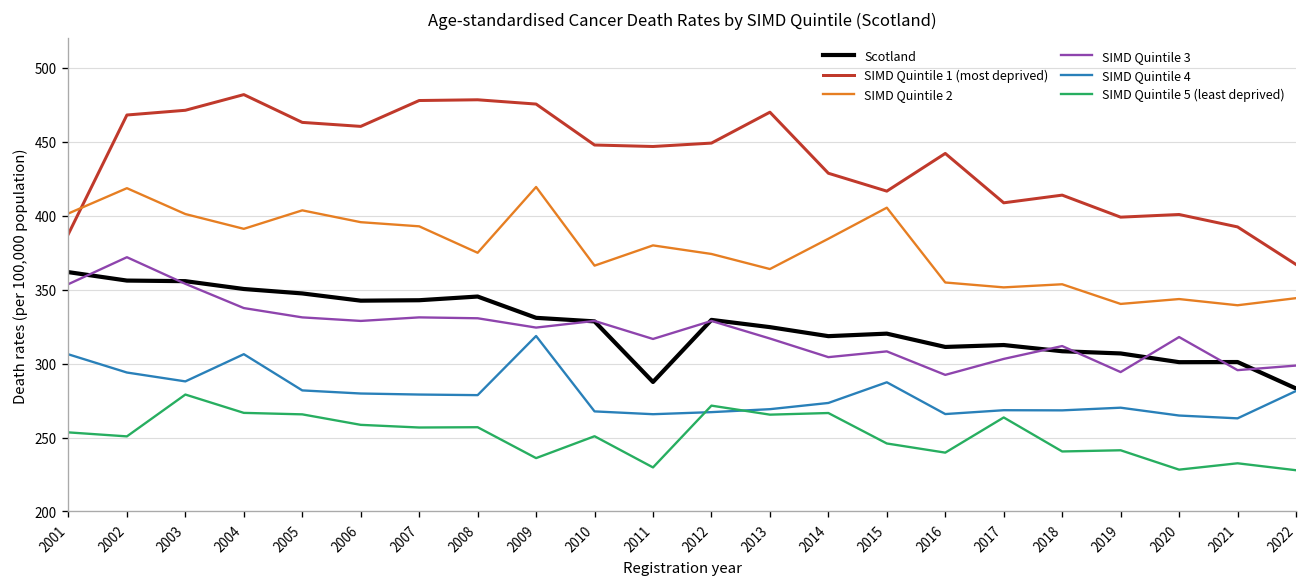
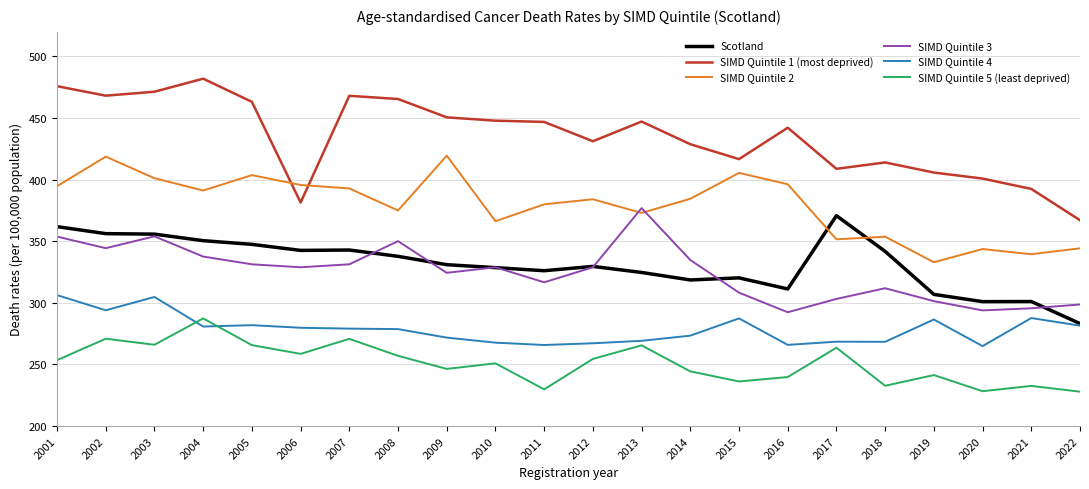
SIMD Quintile 1 (most deprived), 2001: 388 -> 476
SIMD Quintile 2, 2001: 402 -> 395
SIMD Quintile 3, 2002: 372 -> 344
SIMD Quintile 5 (least deprived), 2002: 251 -> 271
SIMD Quintile 4, 2003: 288 -> 305
SIMD Quintile 5 (least deprived), 2003: 279 -> 266
SIMD Quintile 4, 2004: 306 -> 281
SIMD Quintile 5 (least deprived), 2004: 267 -> 287
SIMD Quintile 1 (most deprived), 2006: 461 -> 382
SIMD Quintile 1 (most deprived), 2007: 478 -> 468
SIMD Quintile 5 (least deprived), 2007: 257 -> 271
Scotland, 2008: 345 -> 338
SIMD Quintile 1 (most deprived), 2008: 479 -> 466
SIMD Quintile 3, 2008: 331 -> 350
SIMD Quintile 1 (most deprived), 2009: 476 -> 451
SIMD Quintile 4, 2009: 319 -> 272
SIMD Quintile 5 (least deprived), 2009: 236 -> 246
Scotland, 2011: 288 -> 326
SIMD Quintile 1 (most deprived), 2012: 449 -> 431
SIMD Quintile 2, 2012: 374 -> 384
SIMD Quintile 5 (least deprived), 2012: 272 -> 255
SIMD Quintile 1 (most deprived), 2013: 470 -> 447
SIMD Quintile 2, 2013: 364 -> 373
SIMD Quintile 3, 2013: 317 -> 377
SIMD Quintile 3, 2014: 304 -> 335
SIMD Quintile 5 (least deprived), 2014: 267 -> 244
SIMD Quintile 5 (least deprived), 2015: 246 -> 236
SIMD Quintile 2, 2016: 355 -> 396
Scotland, 2017: 313 -> 371
Scotland, 2018: 308 -> 342
SIMD Quintile 5 (least deprived), 2018: 241 -> 233
SIMD Quintile 1 (most deprived), 2019: 399 -> 406
SIMD Quintile 2, 2019: 340 -> 333
SIMD Quintile 3, 2019: 294 -> 301
SIMD Quintile 4, 2019: 270 -> 287
SIMD Quintile 3, 2020: 318 -> 294
SIMD Quintile 4, 2021: 263 -> 288
